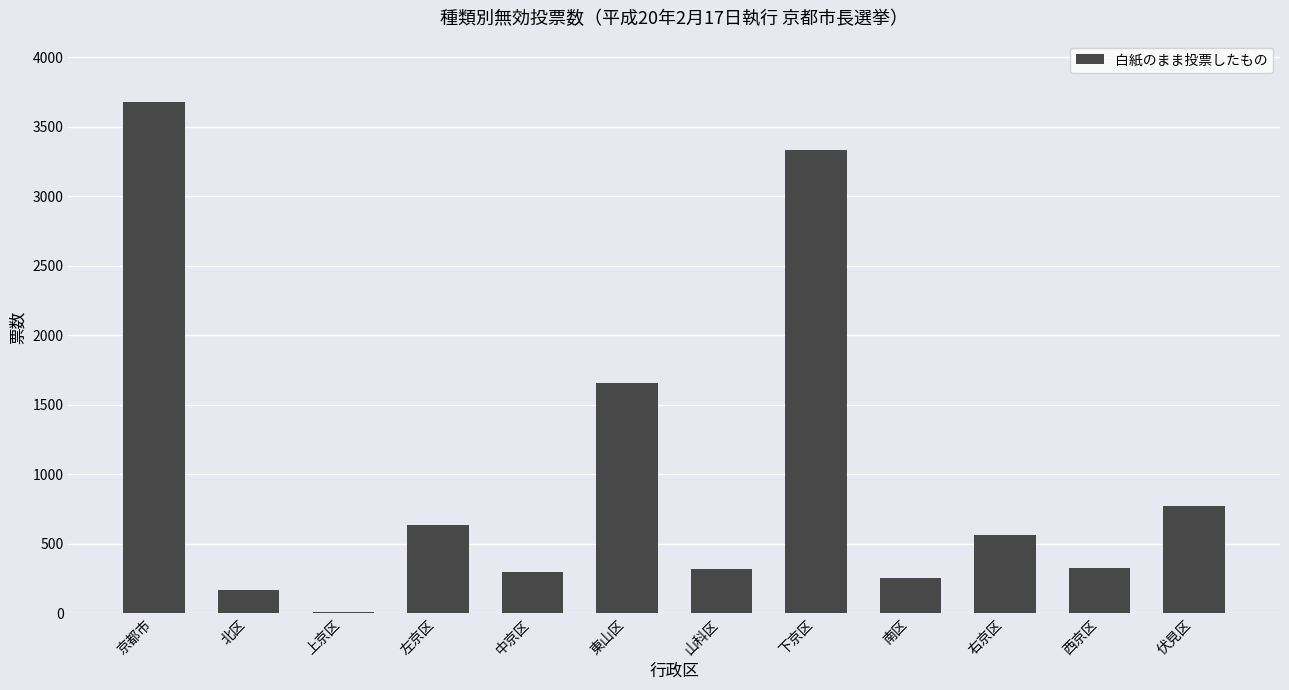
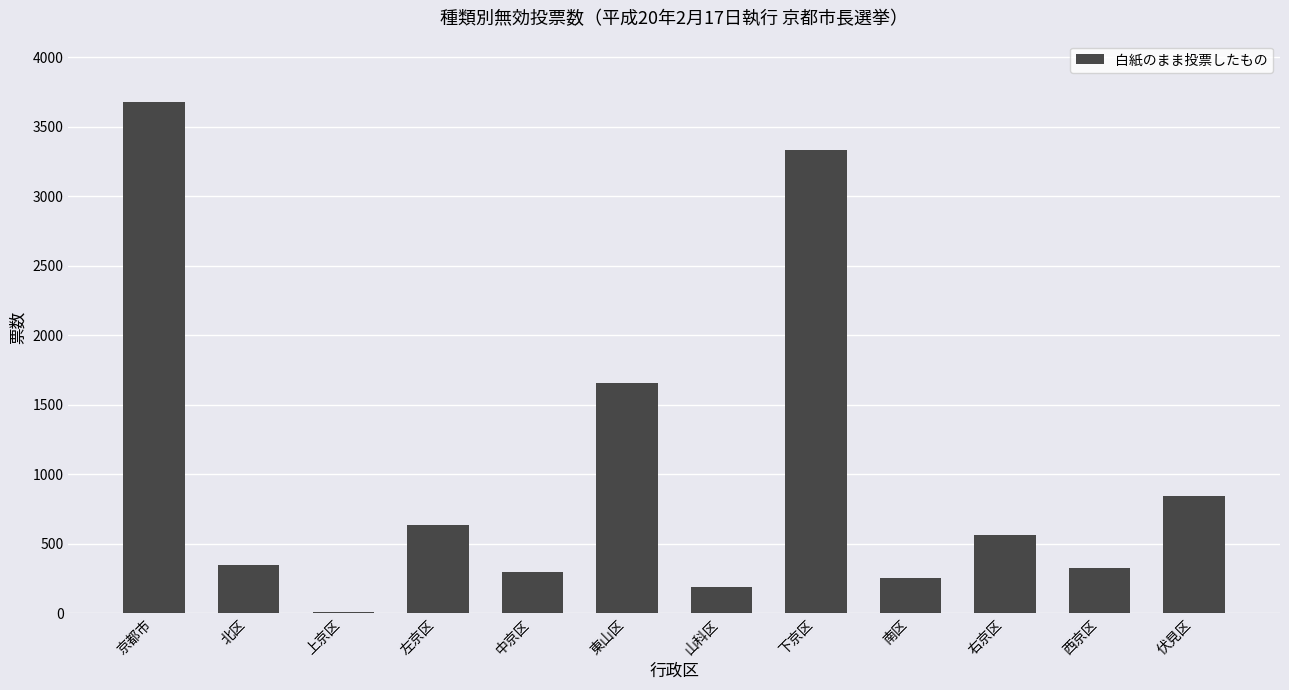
北区: 170 -> 350
山科区: 320 -> 190
伏見区: 770 -> 840
